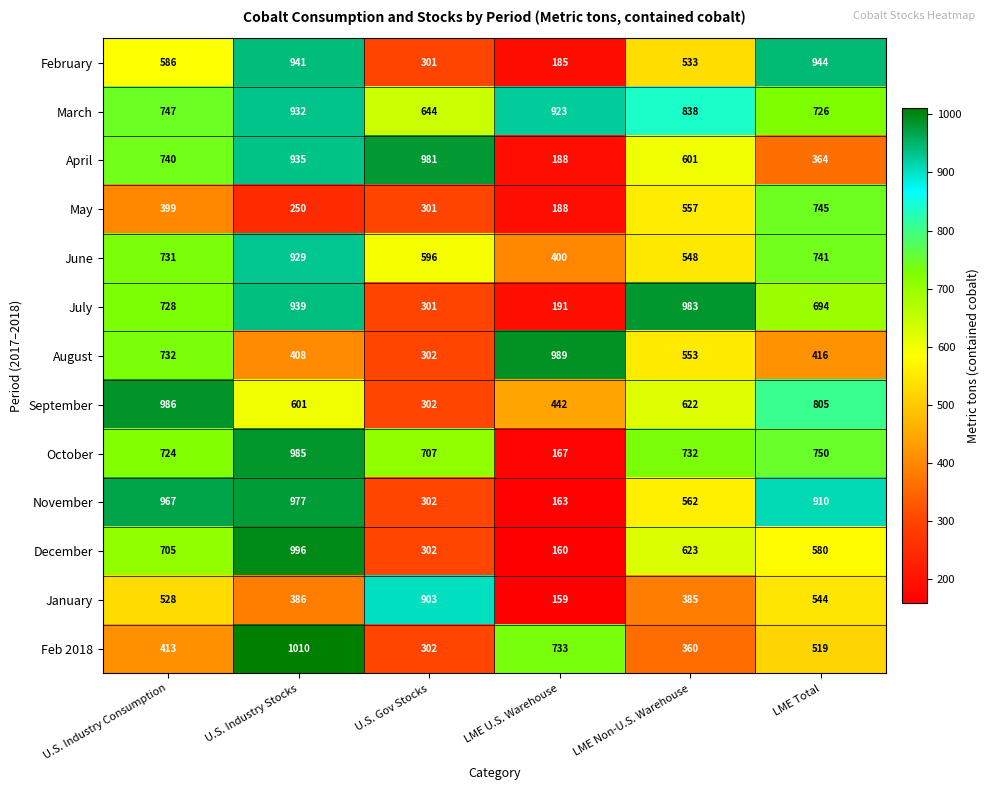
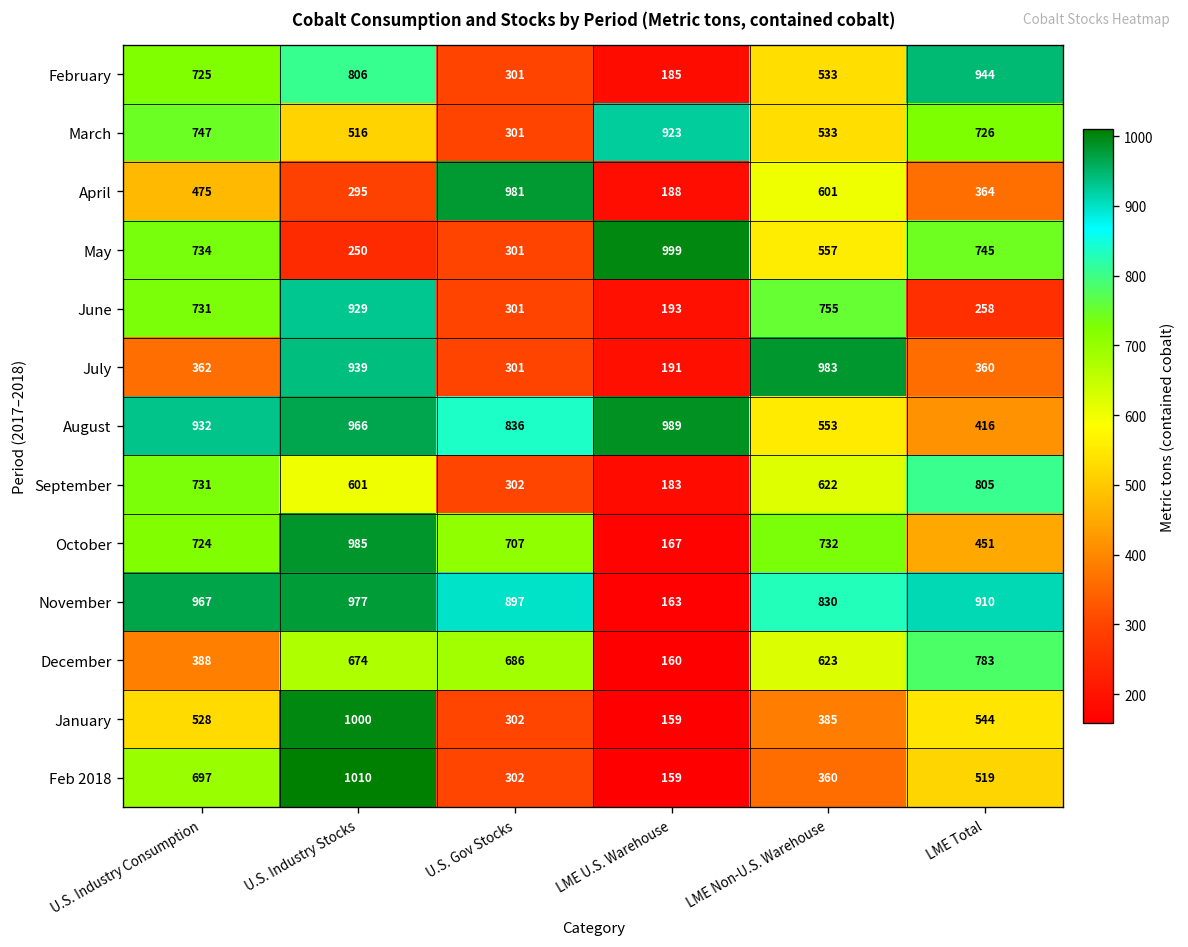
February, U.S. Industry Consumption: 586 -> 725
February, U.S. Industry Stocks: 941 -> 806
March, U.S. Industry Stocks: 932 -> 516
March, U.S. Gov Stocks: 644 -> 301
March, LME Non-U.S. Warehouse: 838 -> 533
April, U.S. Industry Consumption: 740 -> 475
April, U.S. Industry Stocks: 935 -> 295
May, U.S. Industry Consumption: 399 -> 734
May, LME U.S. Warehouse: 188 -> 999
June, U.S. Gov Stocks: 596 -> 301
June, LME U.S. Warehouse: 400 -> 193
June, LME Non-U.S. Warehouse: 548 -> 755
June, LME Total: 741 -> 258
July, U.S. Industry Consumption: 728 -> 362
July, LME Total: 694 -> 360
August, U.S. Industry Consumption: 732 -> 932
August, U.S. Industry Stocks: 408 -> 966
August, U.S. Gov Stocks: 302 -> 836
September, U.S. Industry Consumption: 986 -> 731
September, LME U.S. Warehouse: 442 -> 183
October, LME Total: 750 -> 451
November, U.S. Gov Stocks: 302 -> 897
November, LME Non-U.S. Warehouse: 562 -> 830
December, U.S. Industry Consumption: 705 -> 388
December, U.S. Industry Stocks: 996 -> 674
December, U.S. Gov Stocks: 302 -> 686
December, LME Total: 580 -> 783
January, U.S. Industry Stocks: 386 -> 1000
January, U.S. Gov Stocks: 903 -> 302
Feb 2018, U.S. Industry Consumption: 413 -> 697
Feb 2018, LME U.S. Warehouse: 733 -> 159
